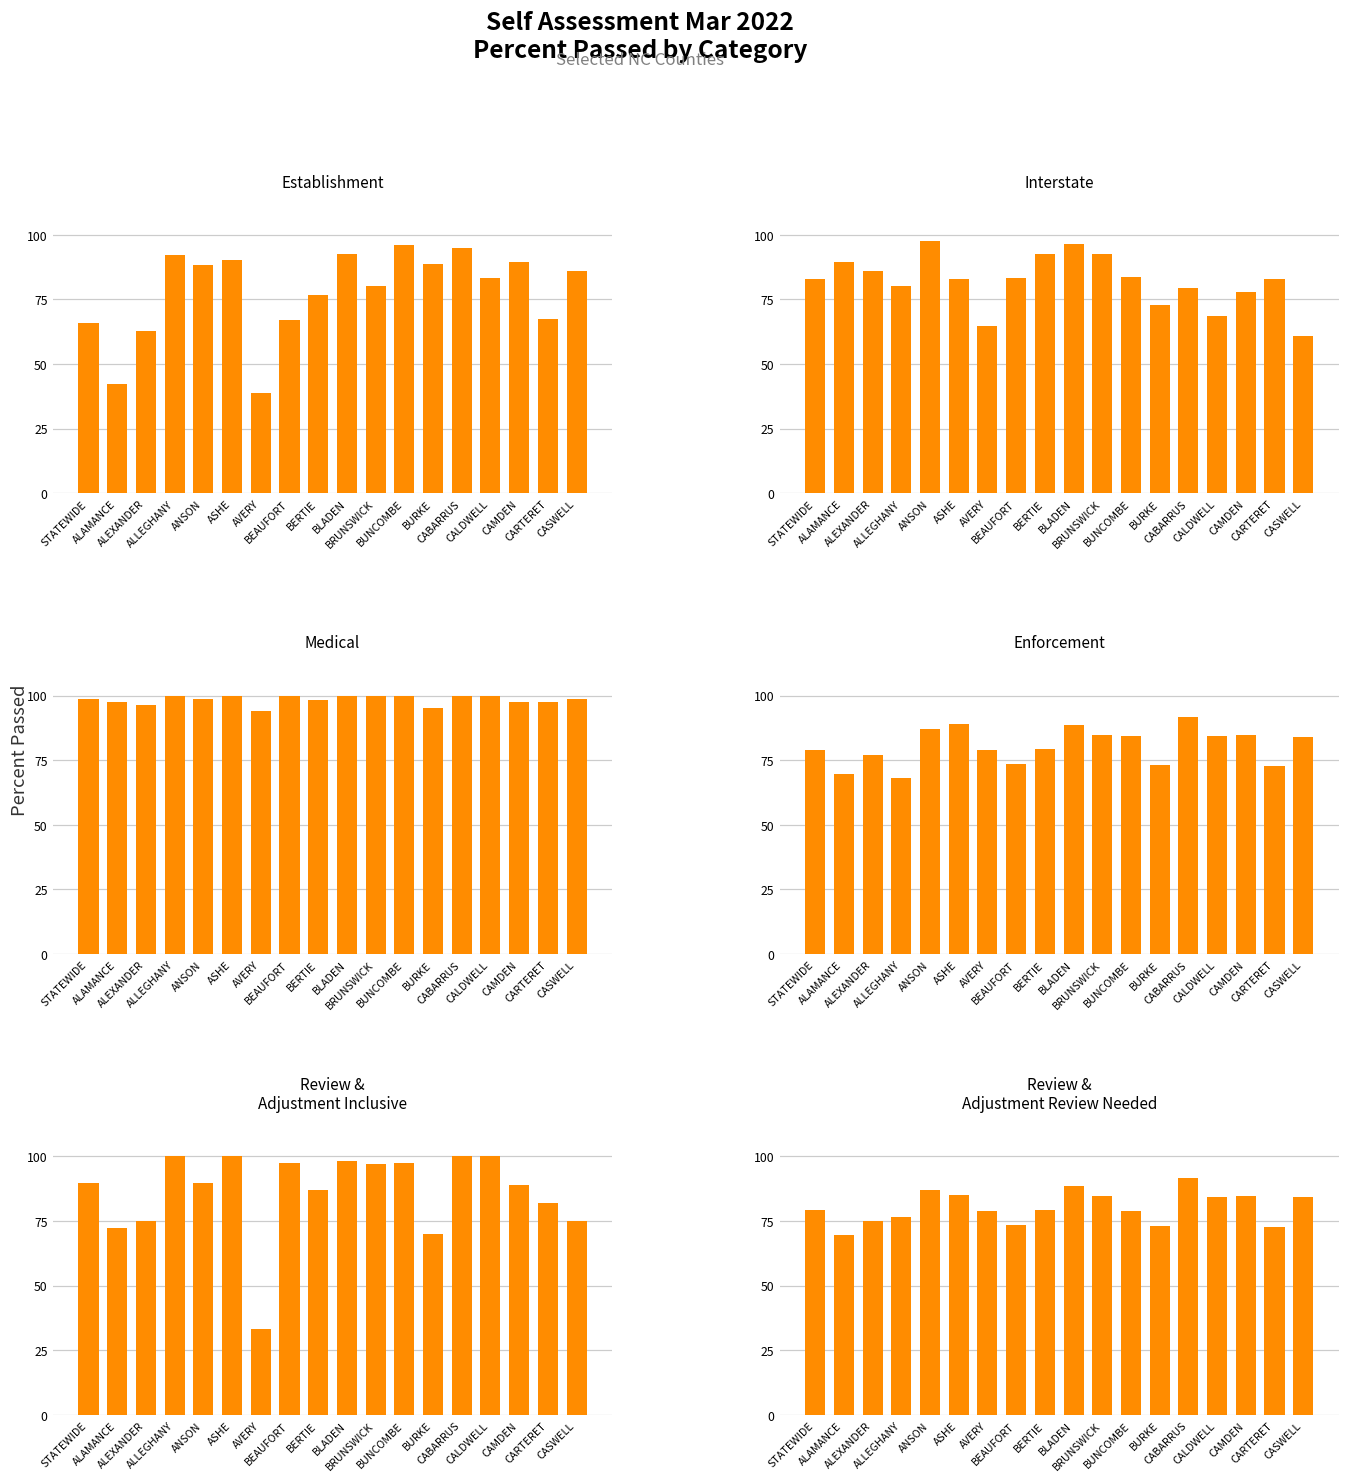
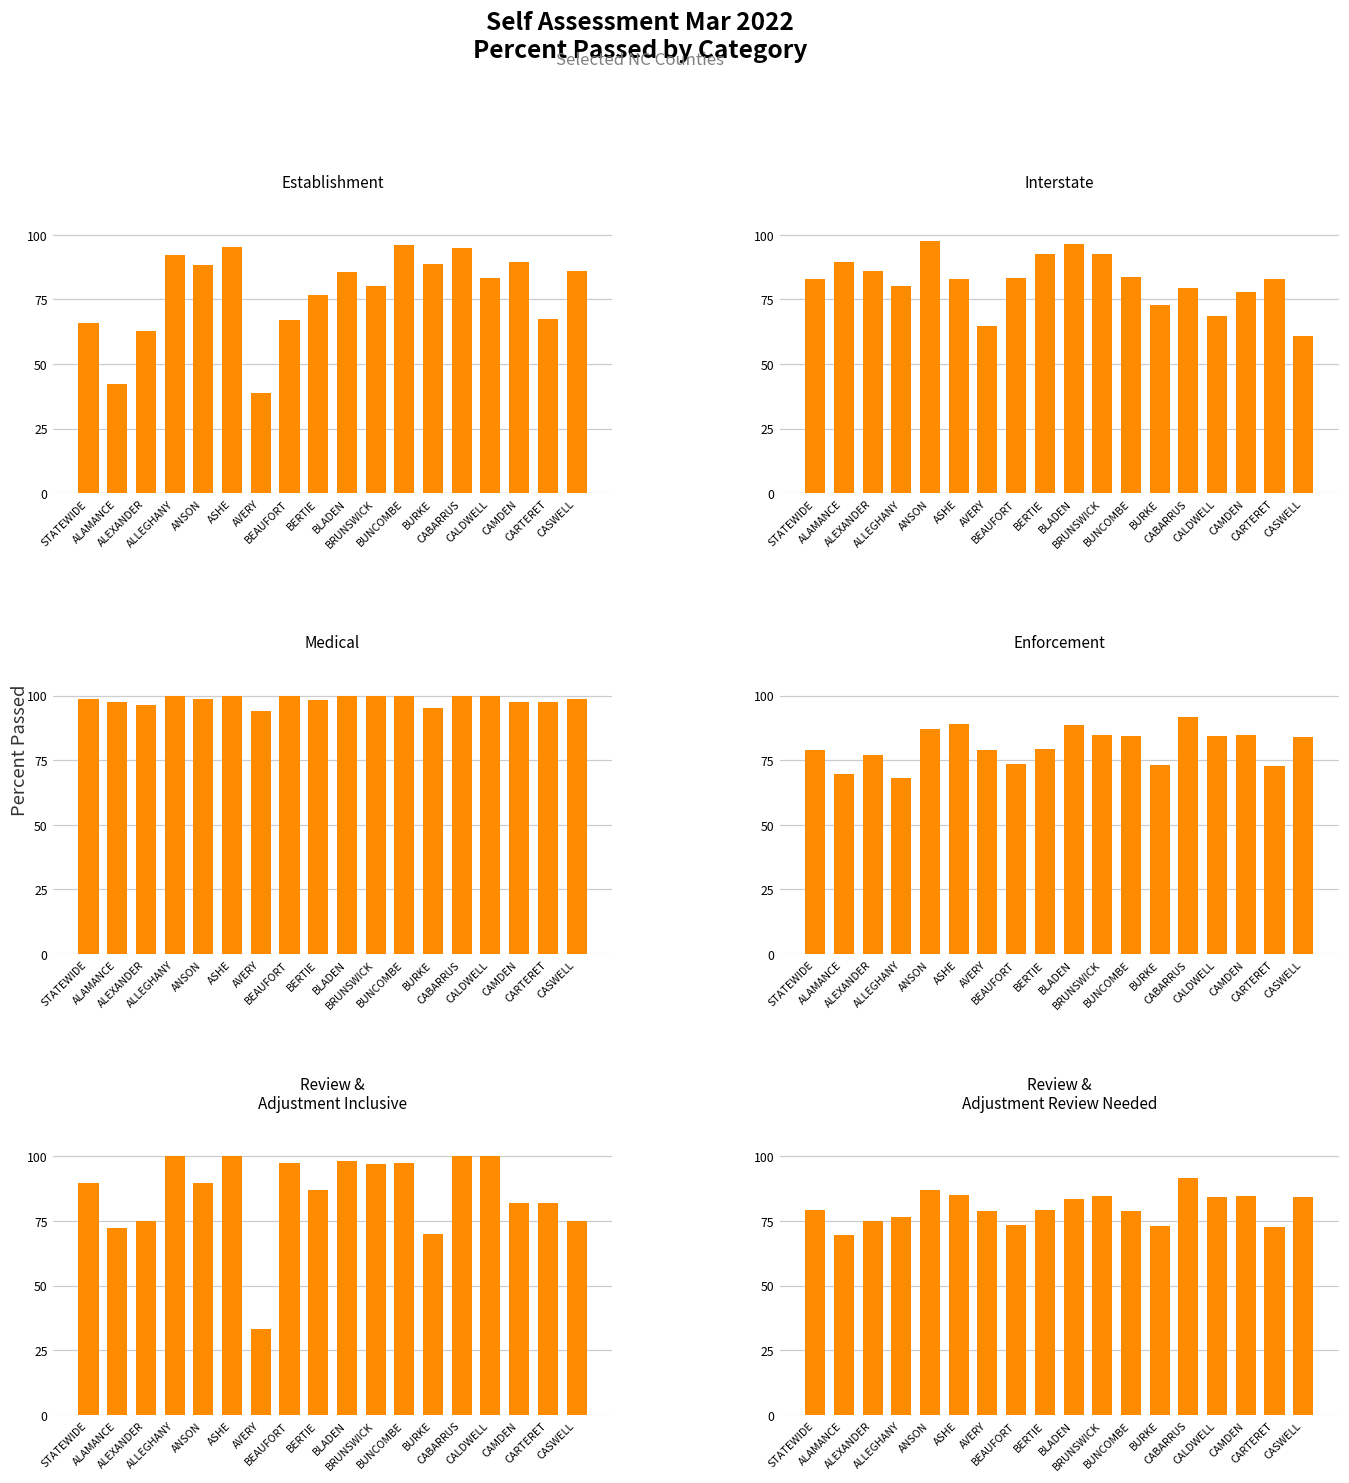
Establishment, ASHE: 90 -> 95
Establishment, BLADEN: 93 -> 86
Review & Adjustment Inclusive, CAMDEN: 89 -> 82
Review & Adjustment Review Needed, BLADEN: 89 -> 84
